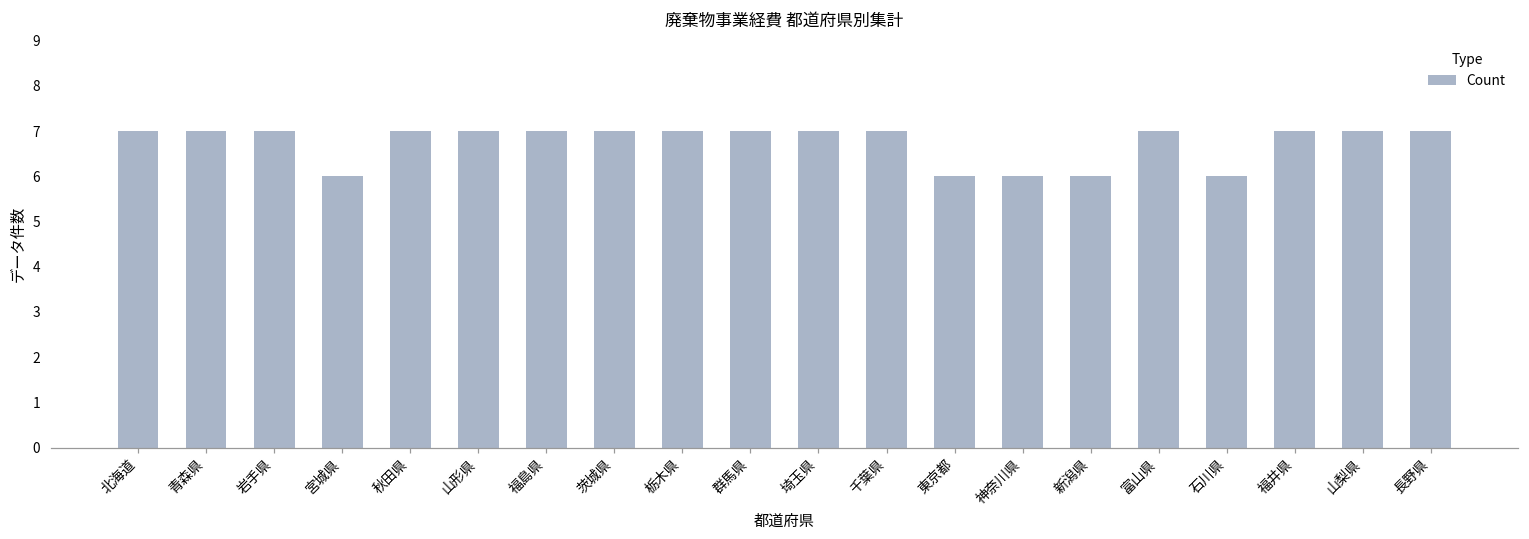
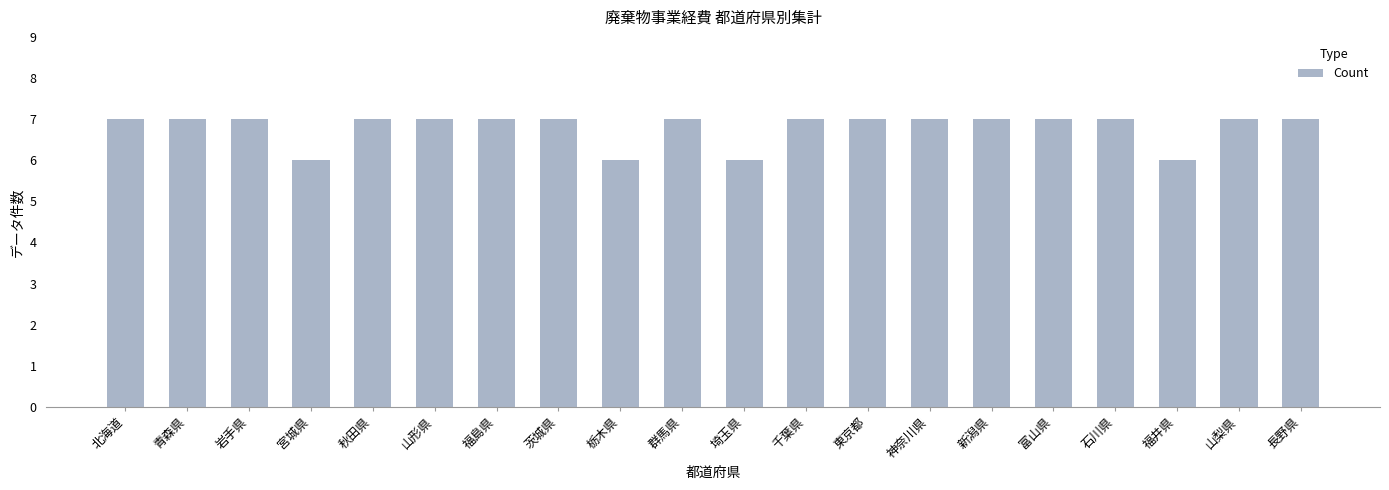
栃木県: 7 -> 6
埼玉県: 7 -> 6
東京都: 6 -> 7
神奈川県: 6 -> 7
新潟県: 6 -> 7
石川県: 6 -> 7
福井県: 7 -> 6
